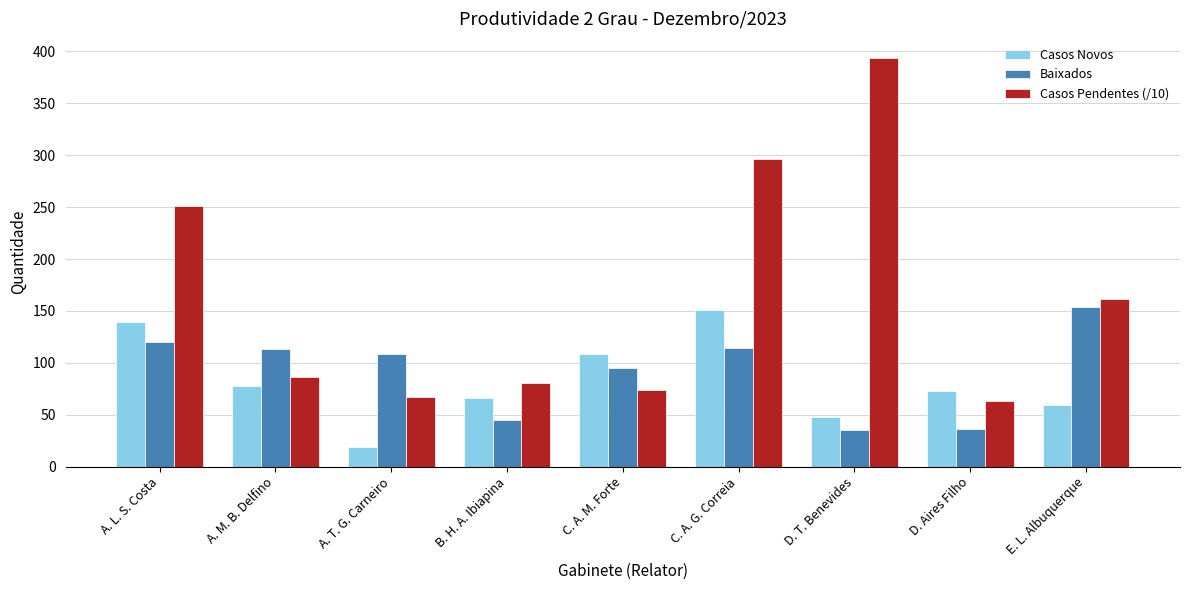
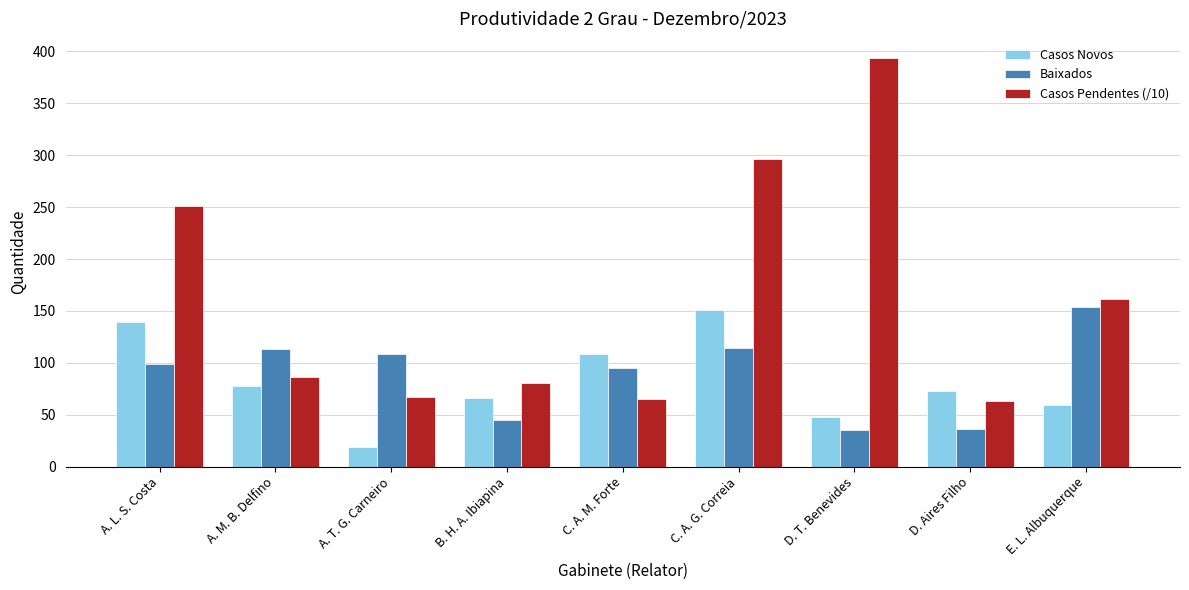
Baixados, A. L. S. Costa: 120 -> 99
Casos Pendentes (/10), C. A. M. Forte: 74 -> 65
